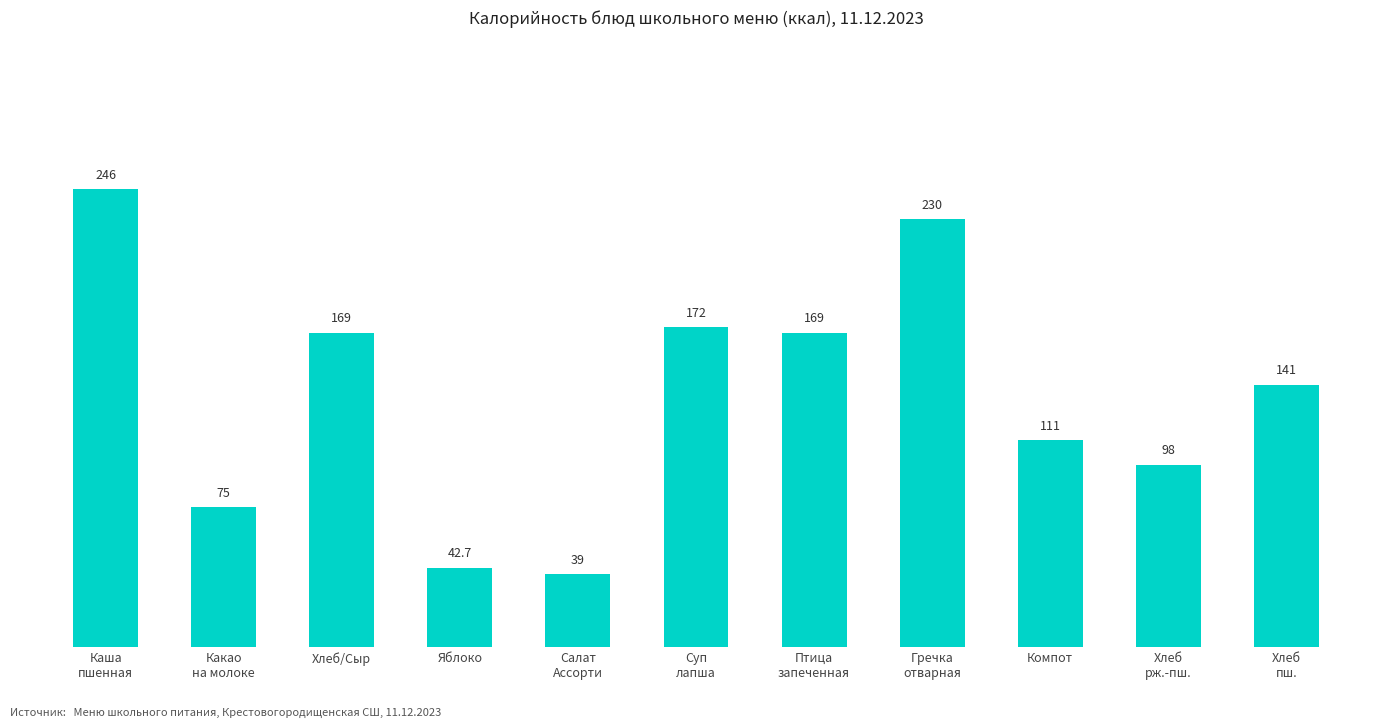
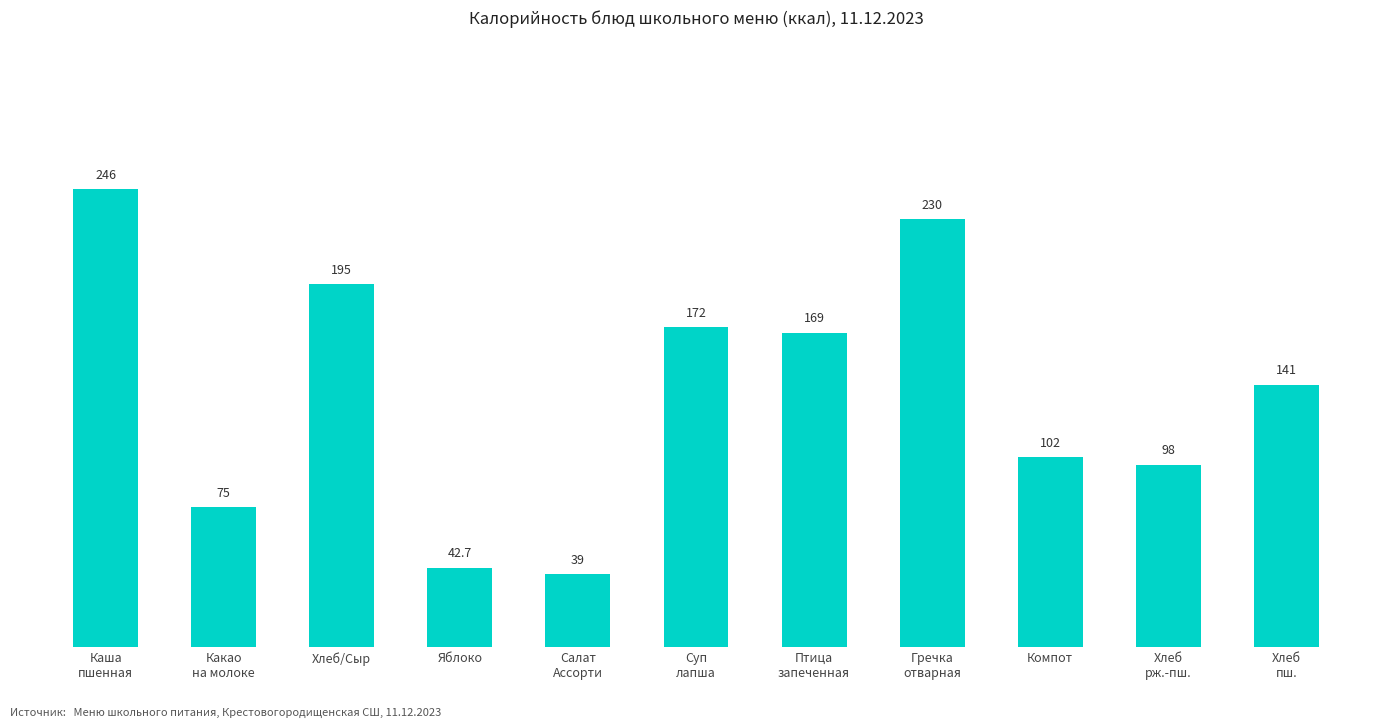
Хлеб/Сыр: 169 -> 195
Компот: 111 -> 102
